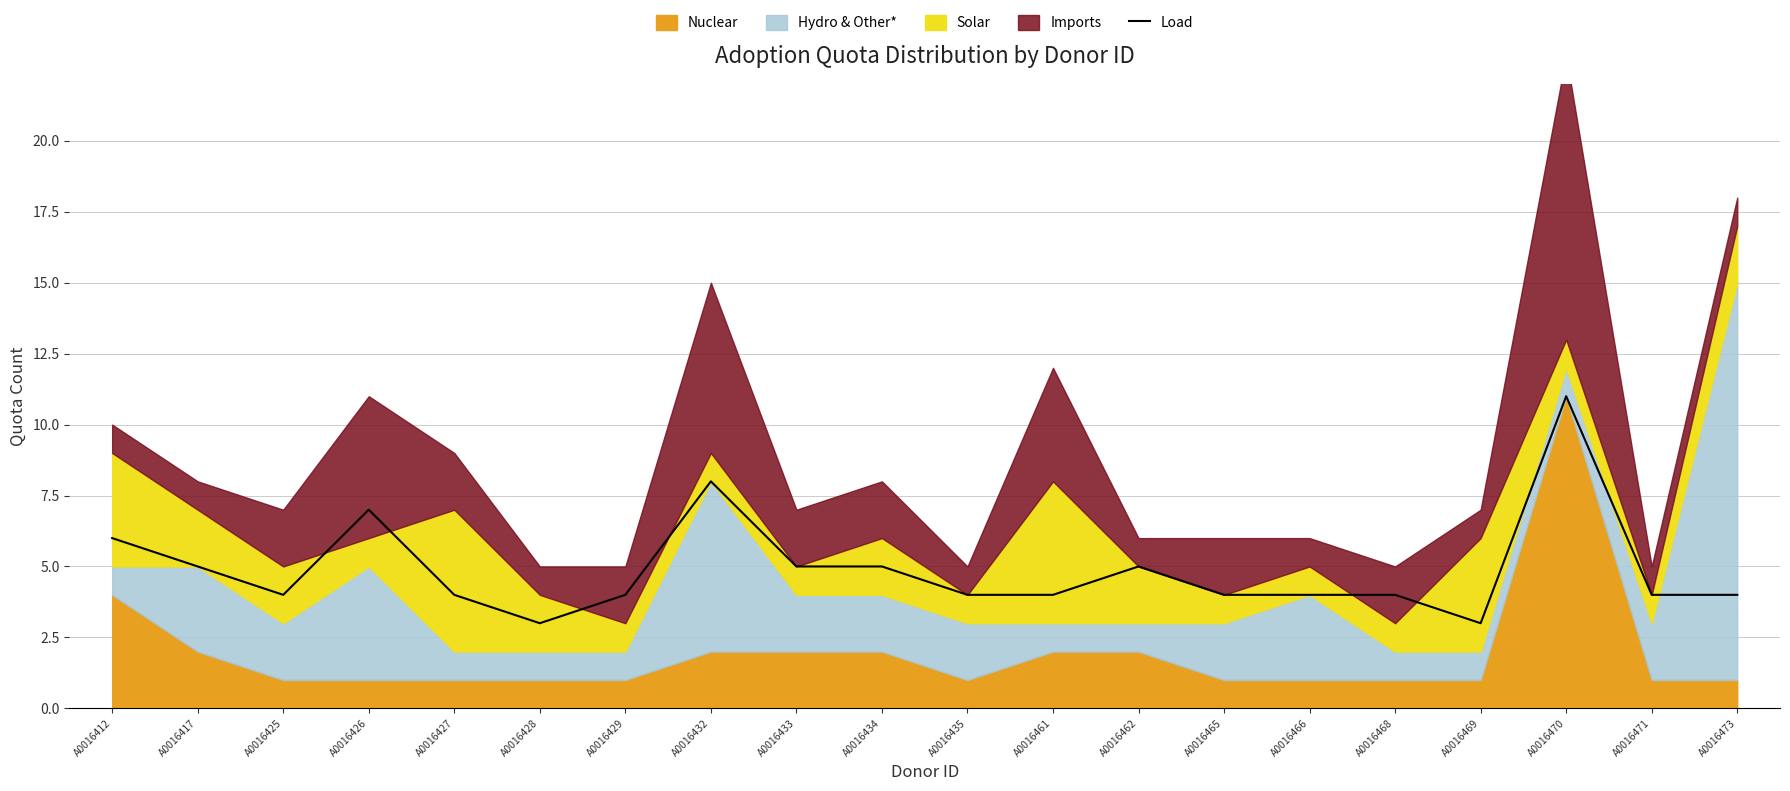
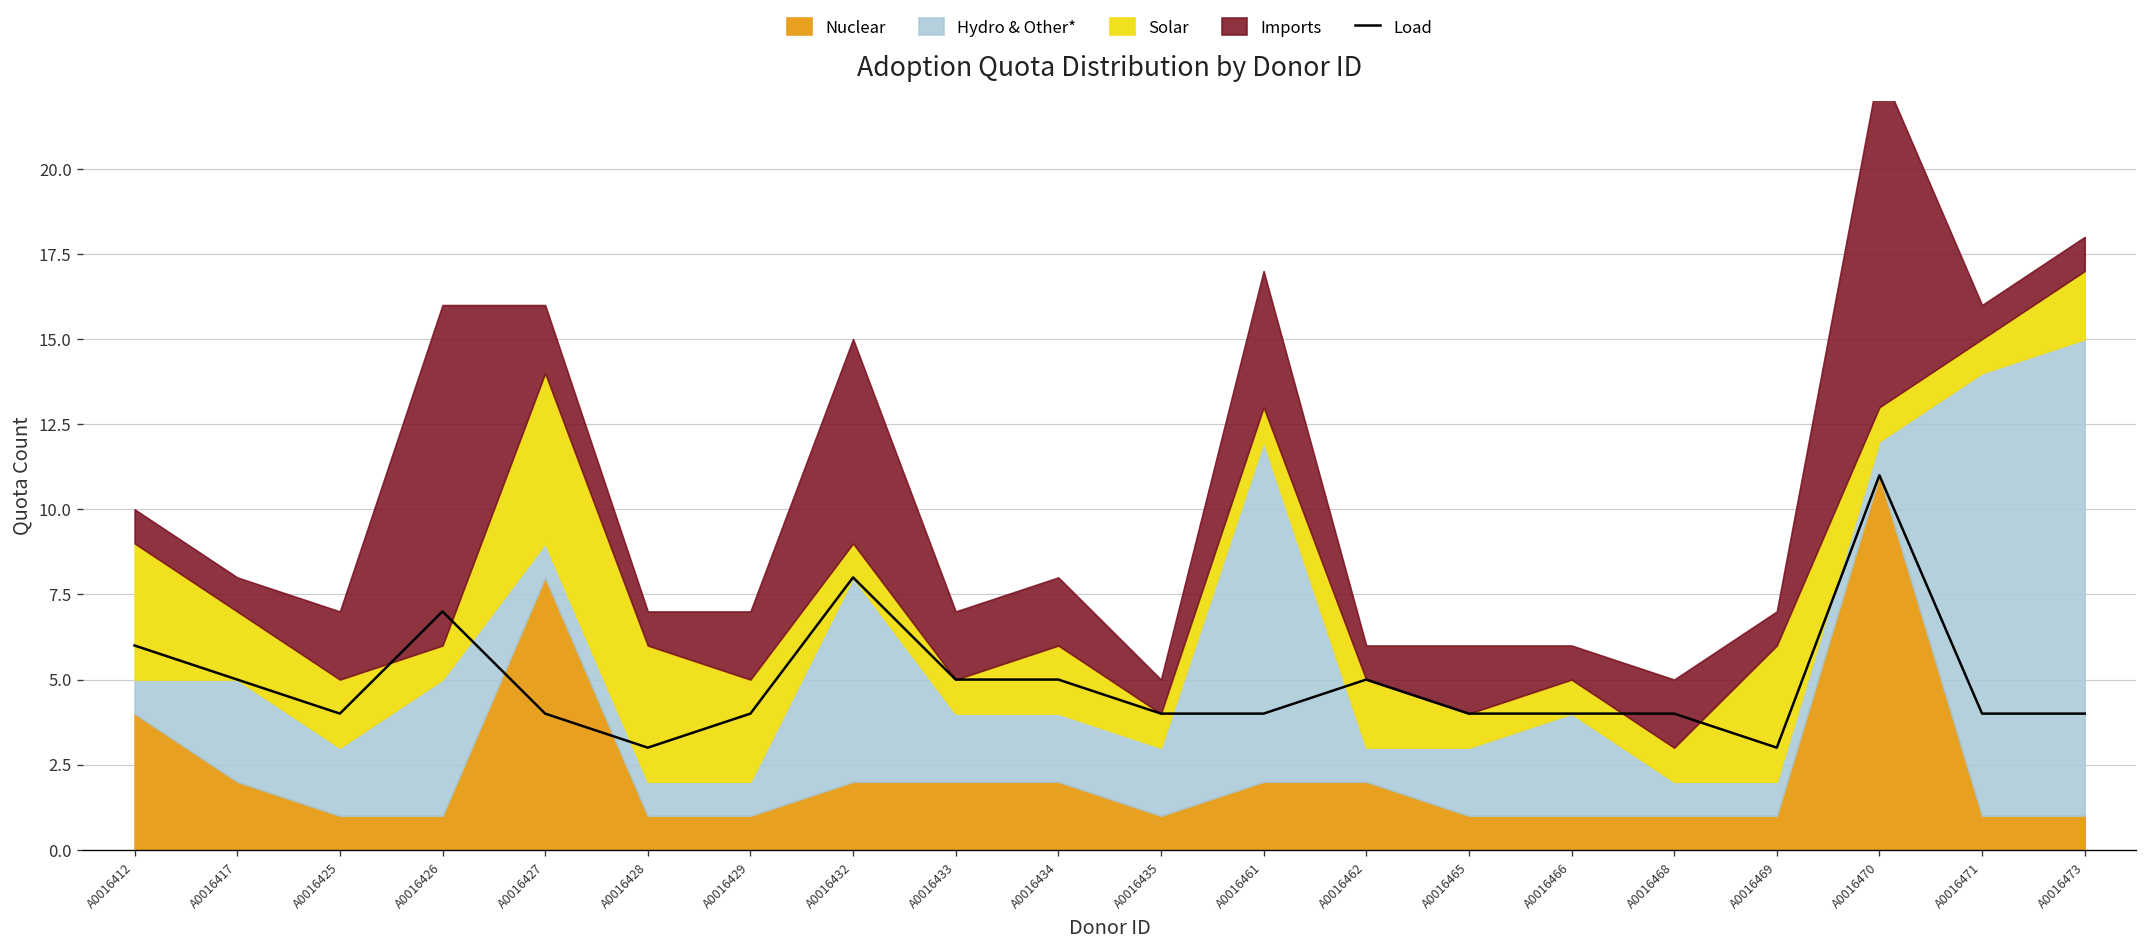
Imports, A0016426: 5 -> 10
Nuclear, A0016427: 1 -> 8
Solar, A0016428: 2 -> 4
Solar, A0016429: 1 -> 3
Hydro & Other*, A0016461: 1 -> 10
Solar, A0016461: 5 -> 1
Hydro & Other*, A0016471: 2 -> 13
